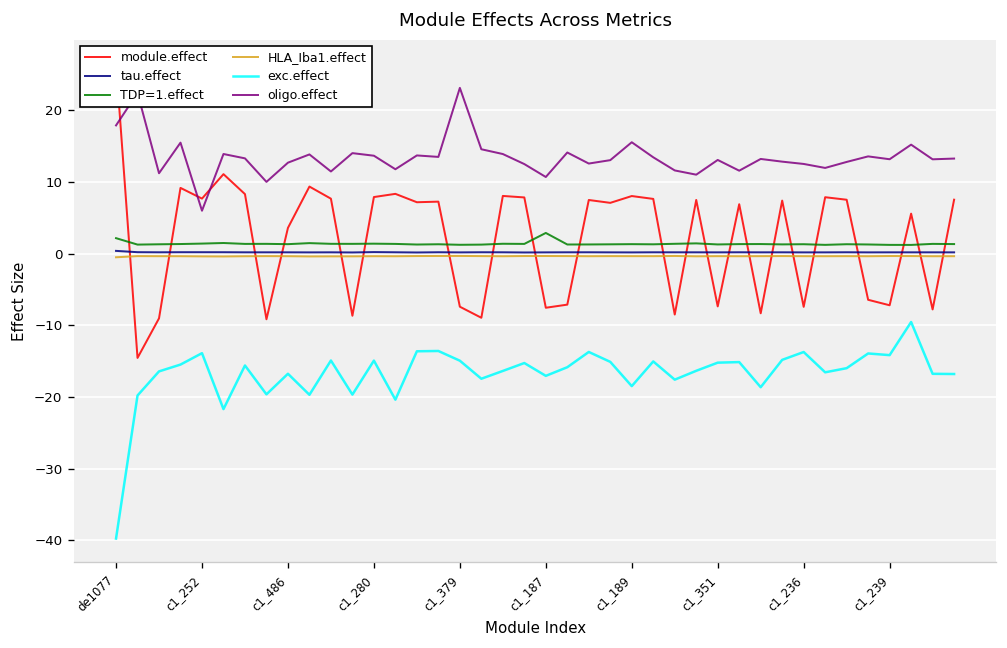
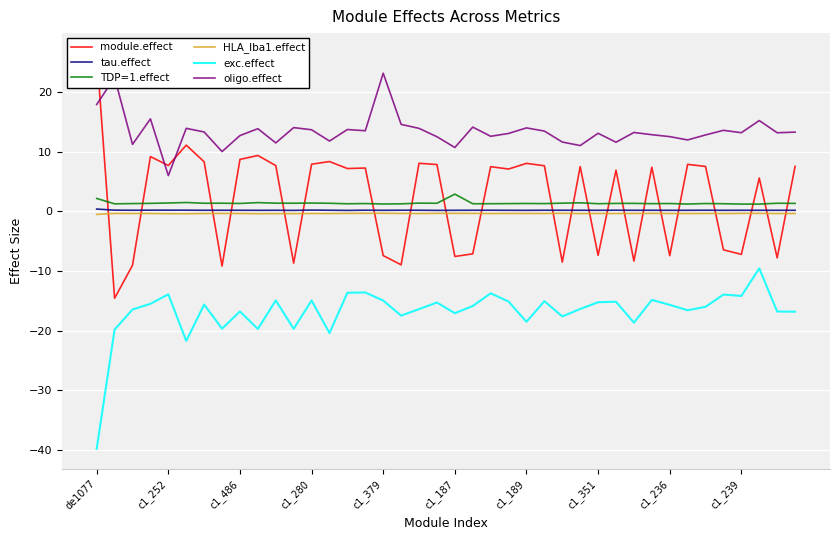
module.effect, c1_486: 4 -> 9
oligo.effect, c1_189: 16 -> 14
exc.effect, c1_236: -14 -> -16
